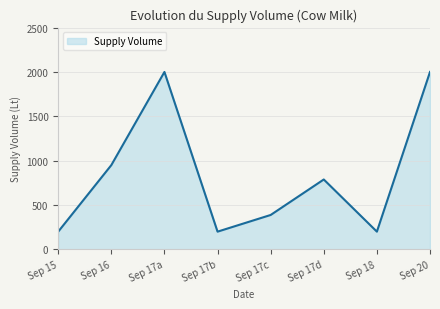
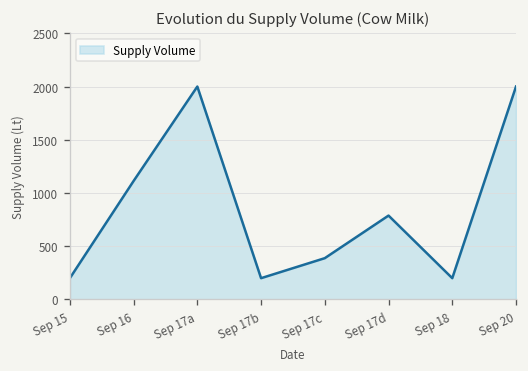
Sep 16: 1000 -> 1100
